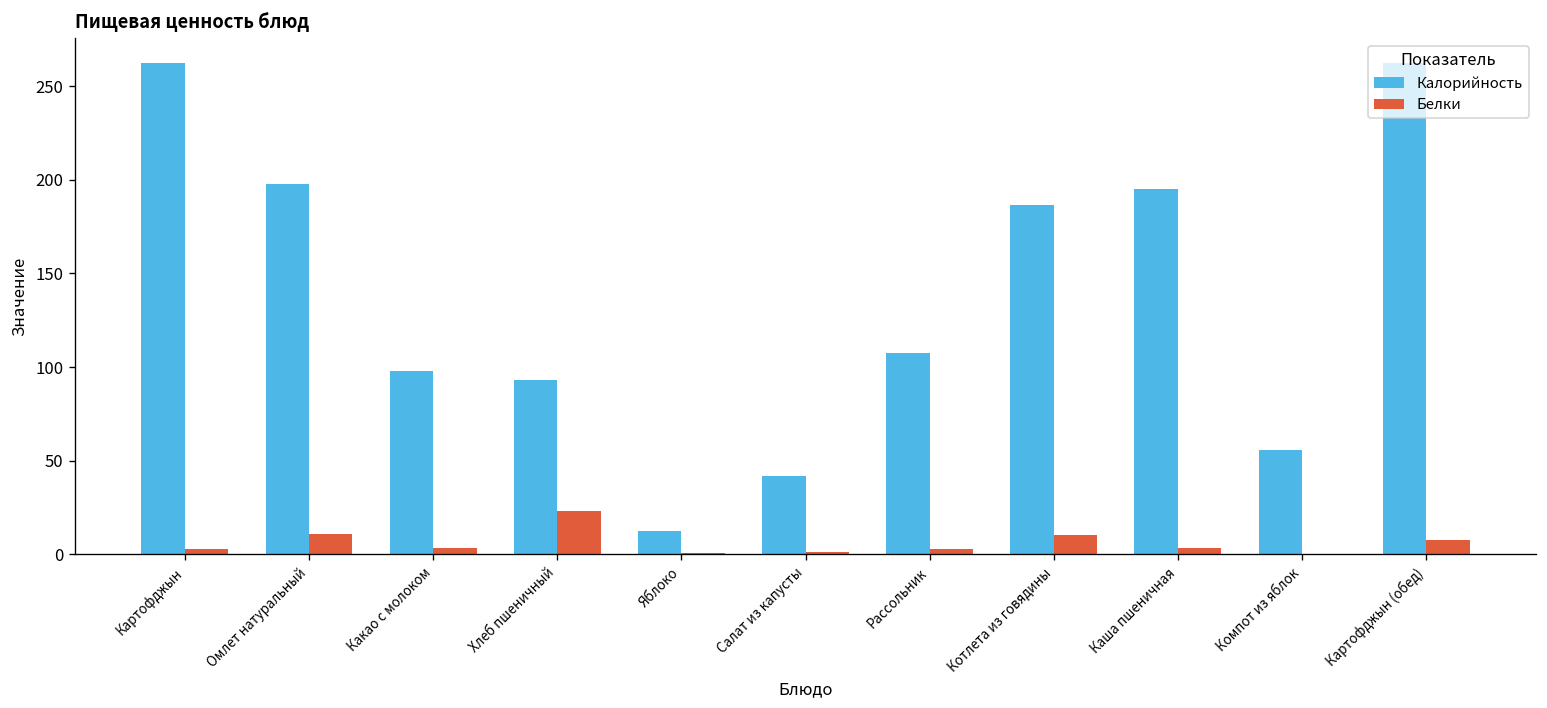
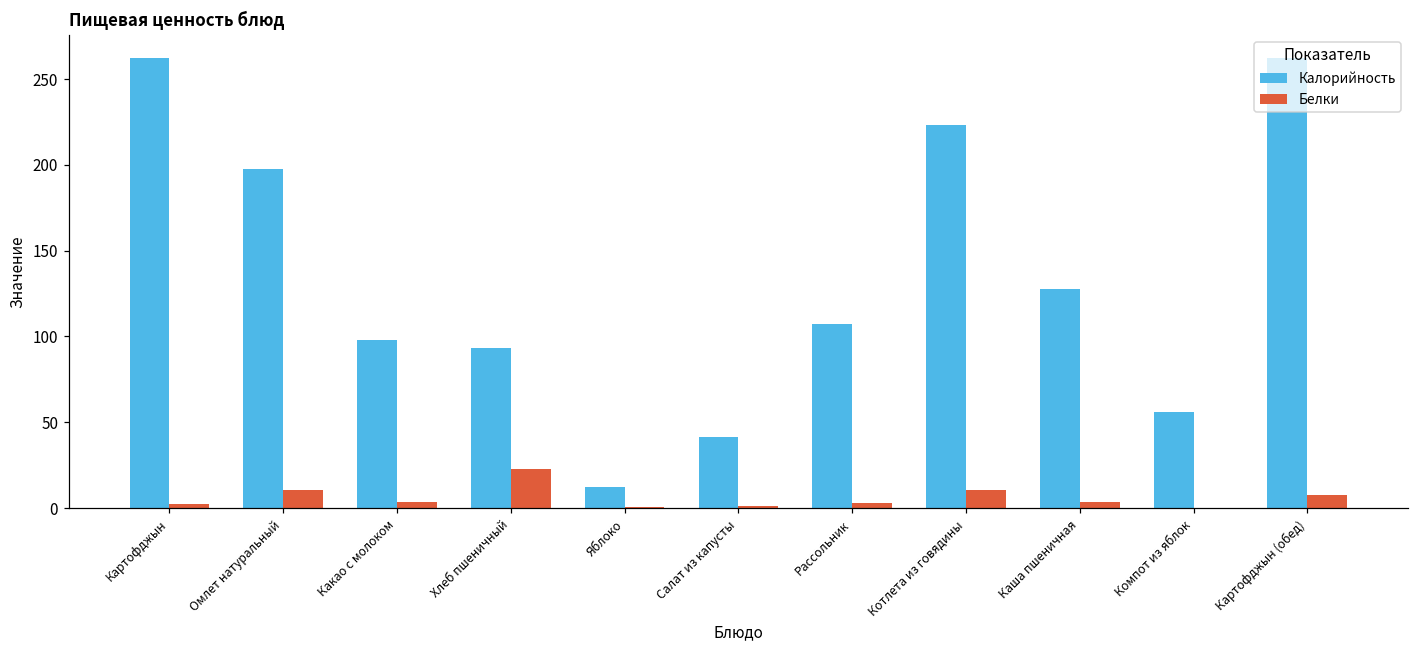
Калорийность, Котлета из говядины: 186 -> 223
Калорийность, Каша пшеничная: 195 -> 127
